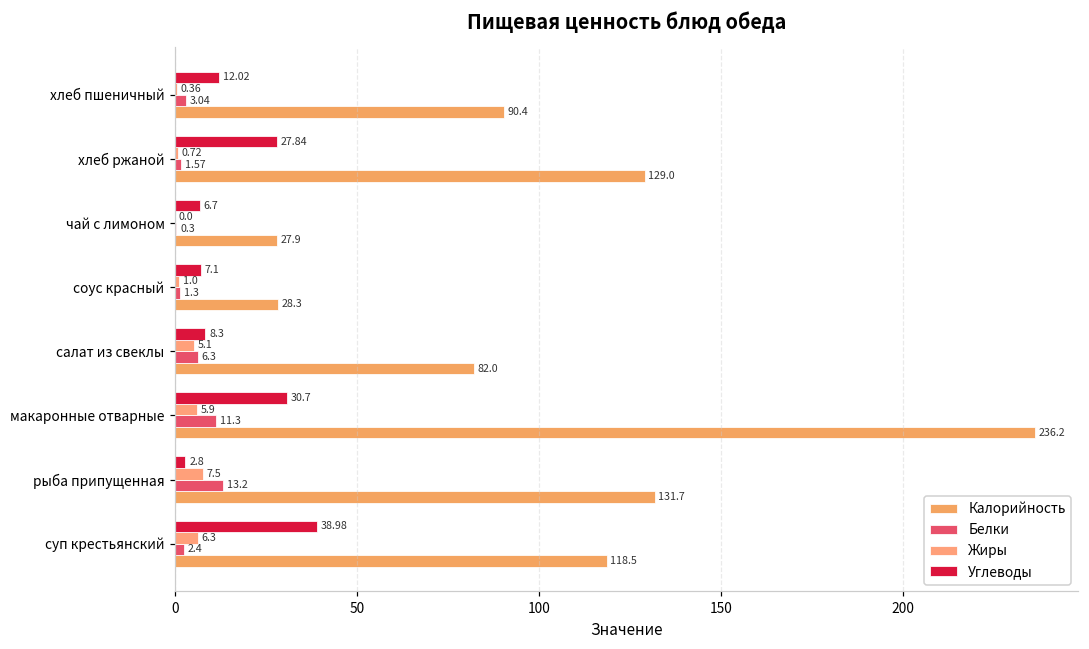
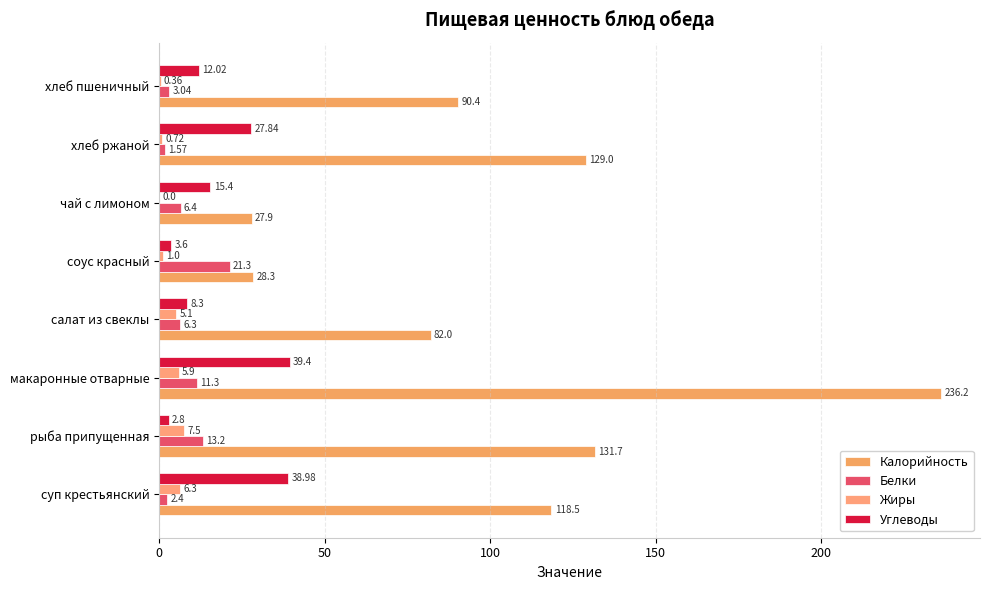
Углеводы, чай с лимоном: 6.7 -> 15.4
Белки, чай с лимоном: 0.3 -> 6.4
Углеводы, соус красный: 7.1 -> 3.6
Белки, соус красный: 1.3 -> 21.3
Углеводы, макаронные отварные: 30.7 -> 39.4
